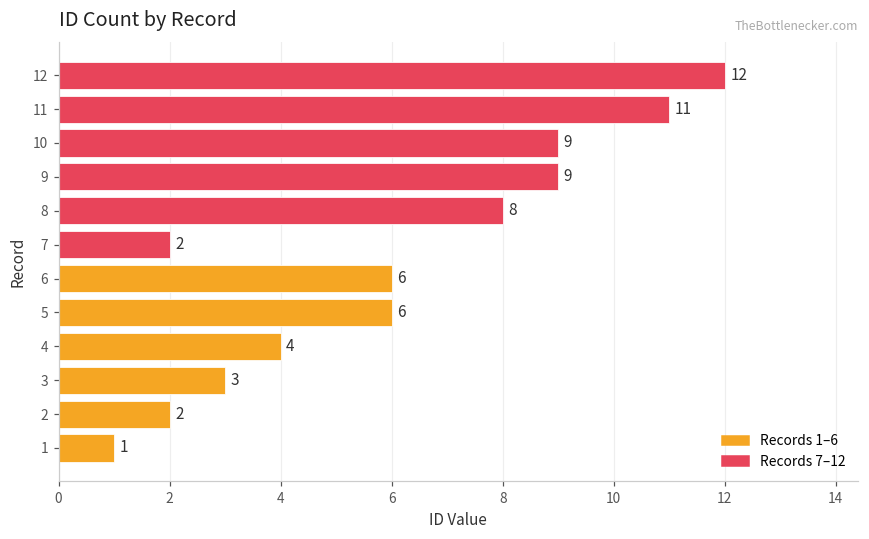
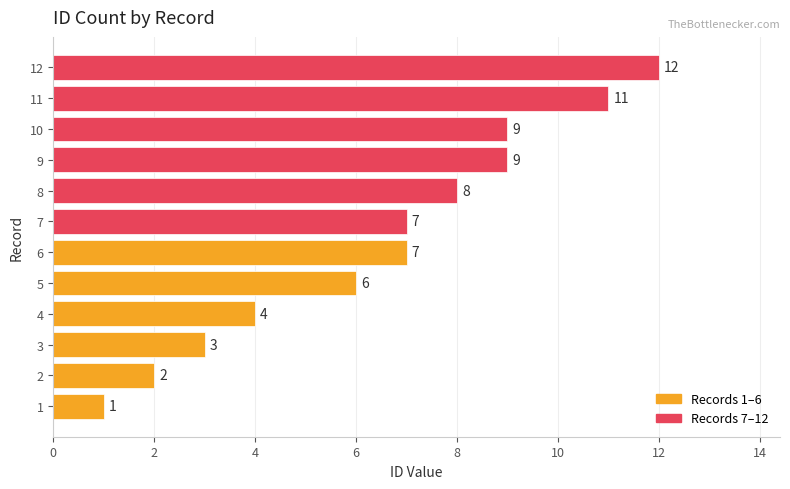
7: 2 -> 7
6: 6 -> 7
